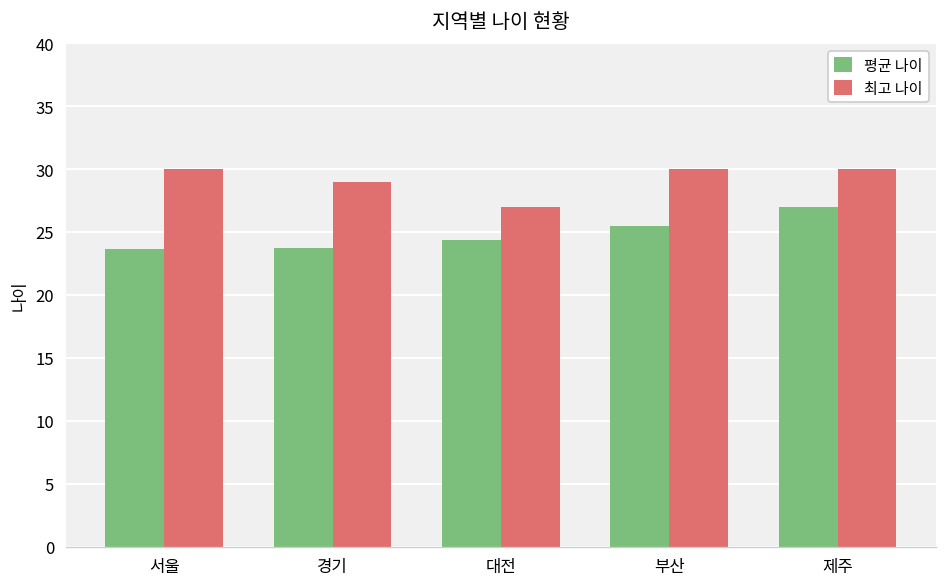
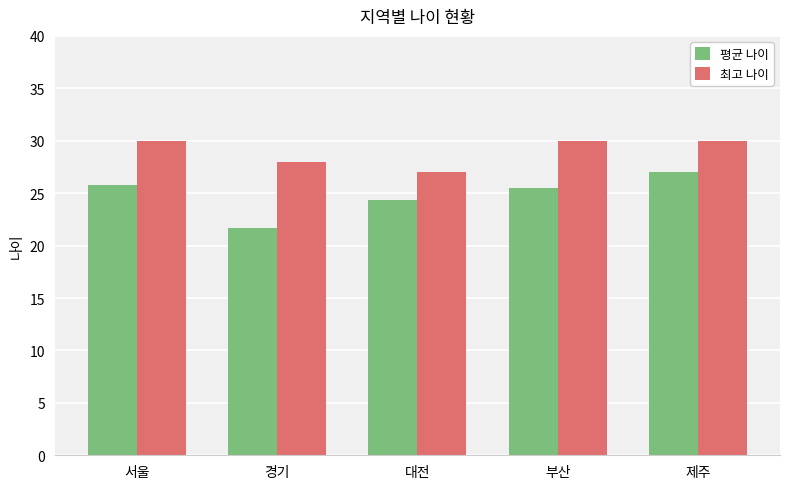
평균 나이, 서울: 23.6 -> 25.8
평균 나이, 경기: 23.8 -> 21.6
최고 나이, 경기: 29 -> 28
